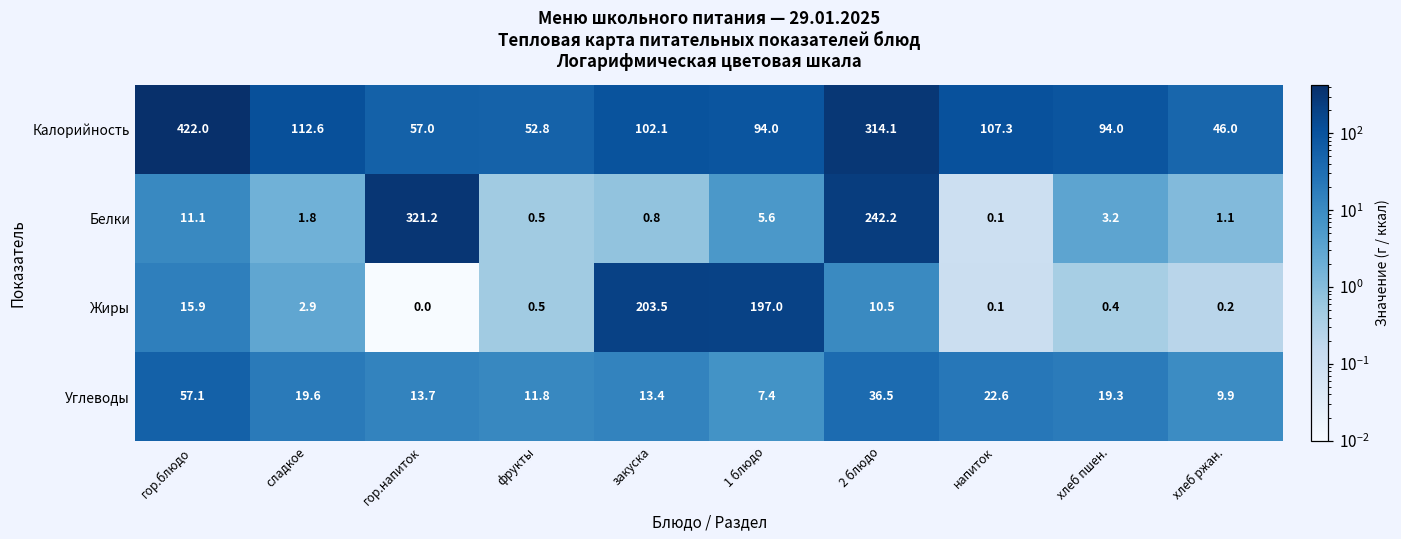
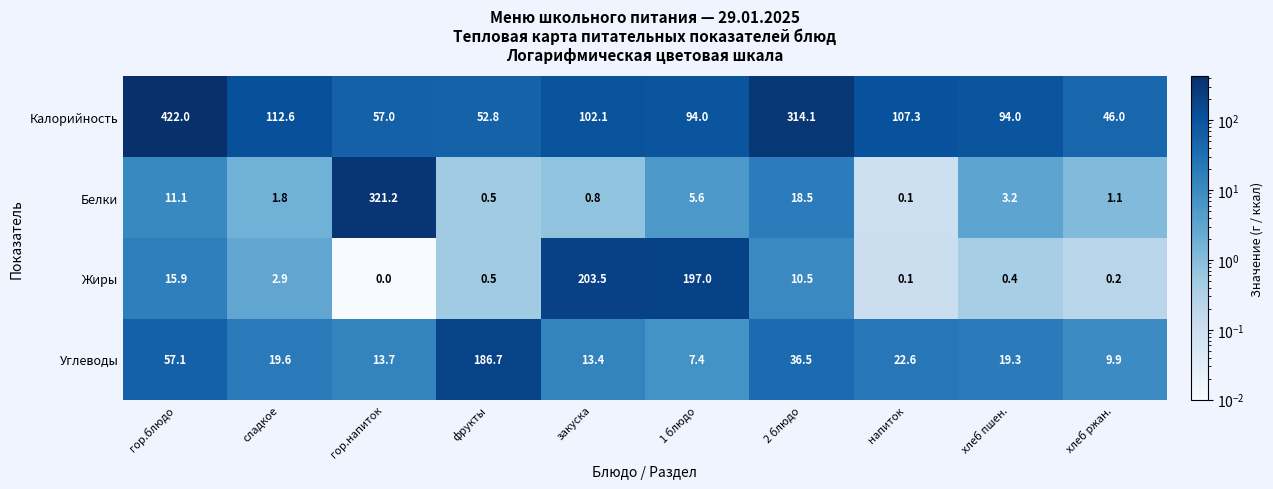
Белки, 2 блюдо: 242.2 -> 18.5
Углеводы, фрукты: 11.8 -> 186.7
